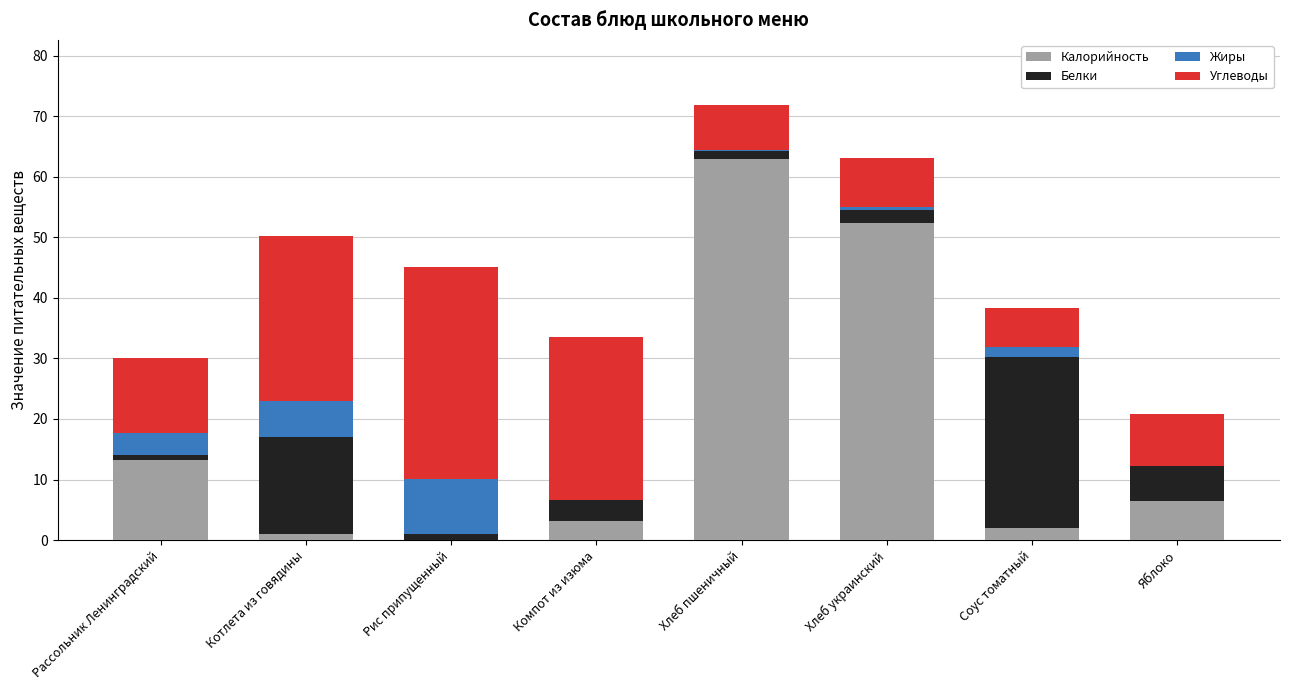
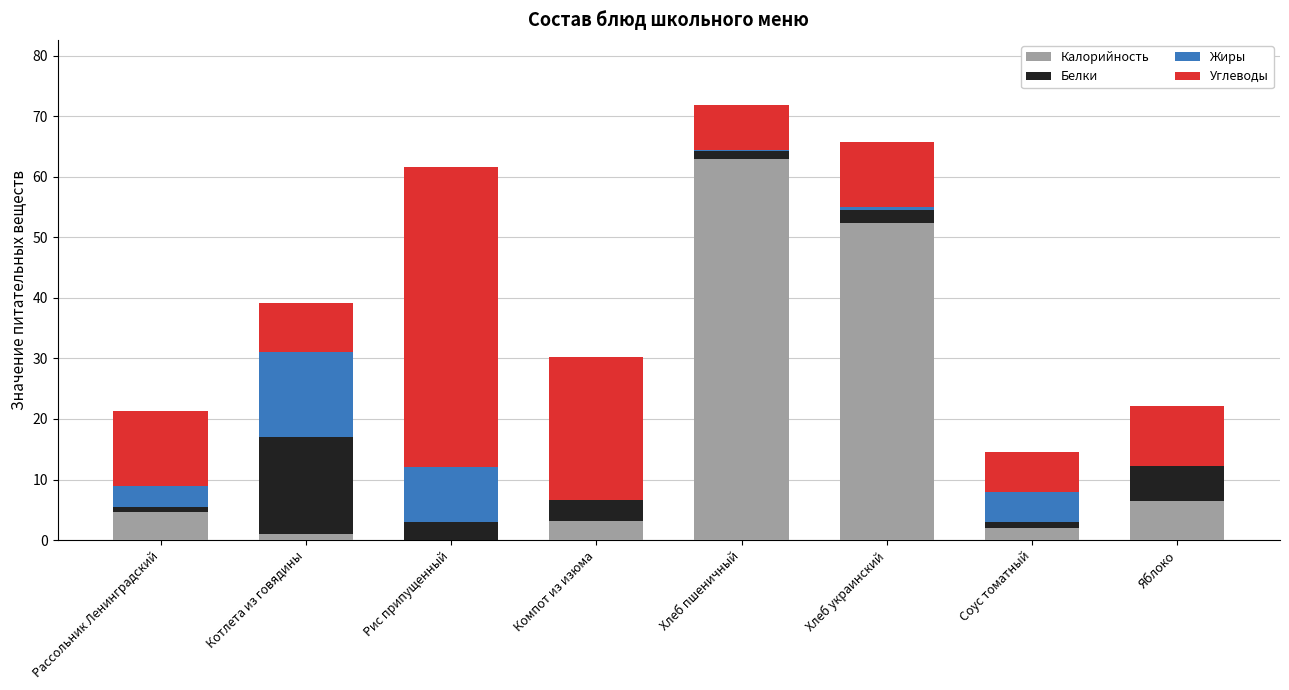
Калорийность, Рассольник Ленинградский: 13 -> 5
Жиры, Котлета из говядины: 6 -> 14
Углеводы, Котлета из говядины: 27 -> 8
Белки, Рис припущенный: 1 -> 3
Углеводы, Рис припущенный: 35 -> 50
Углеводы, Компот из изюма: 27 -> 24
Углеводы, Хлеб украинский: 8 -> 11
Белки, Соус томатный: 28 -> 1
Жиры, Соус томатный: 2 -> 5
Углеводы, Яблоко: 9 -> 10
